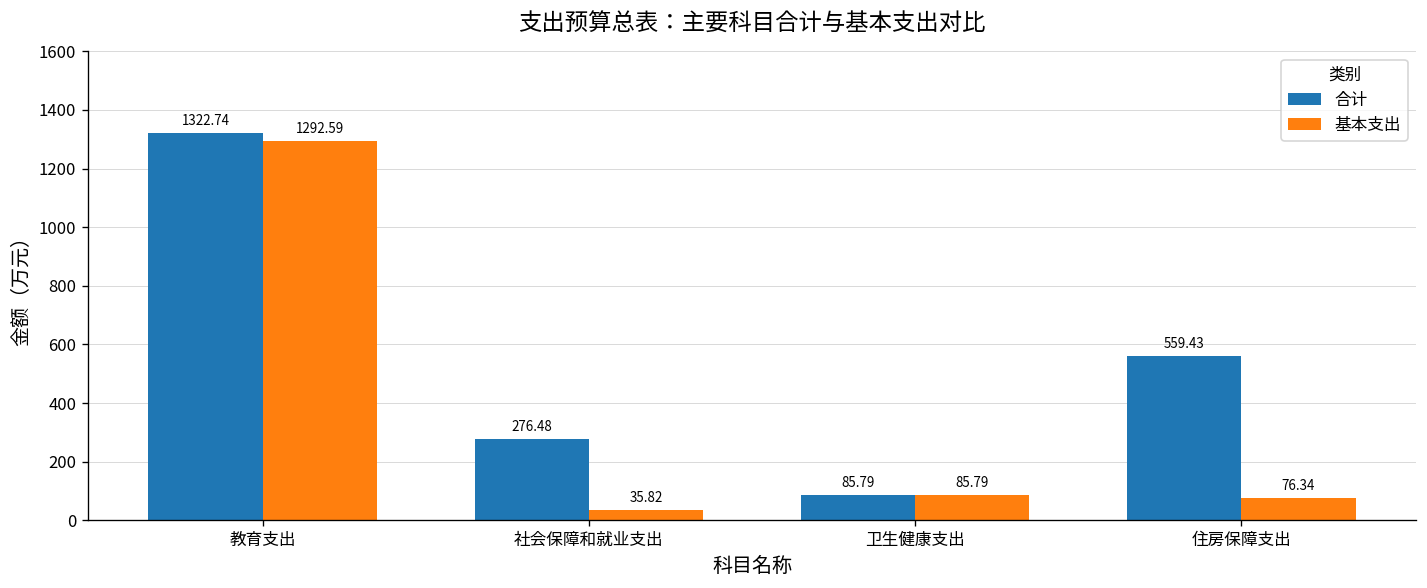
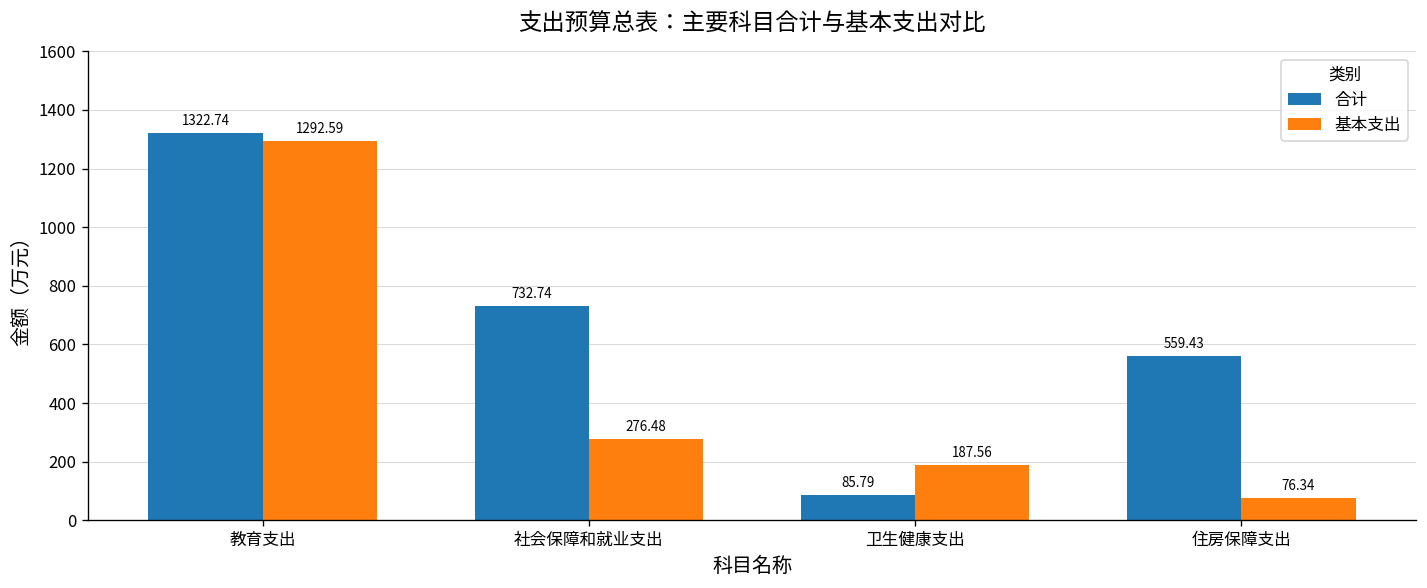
合计, 社会保障和就业支出: 276.48 -> 732.74
基本支出, 社会保障和就业支出: 35.82 -> 276.48
基本支出, 卫生健康支出: 85.79 -> 187.56
